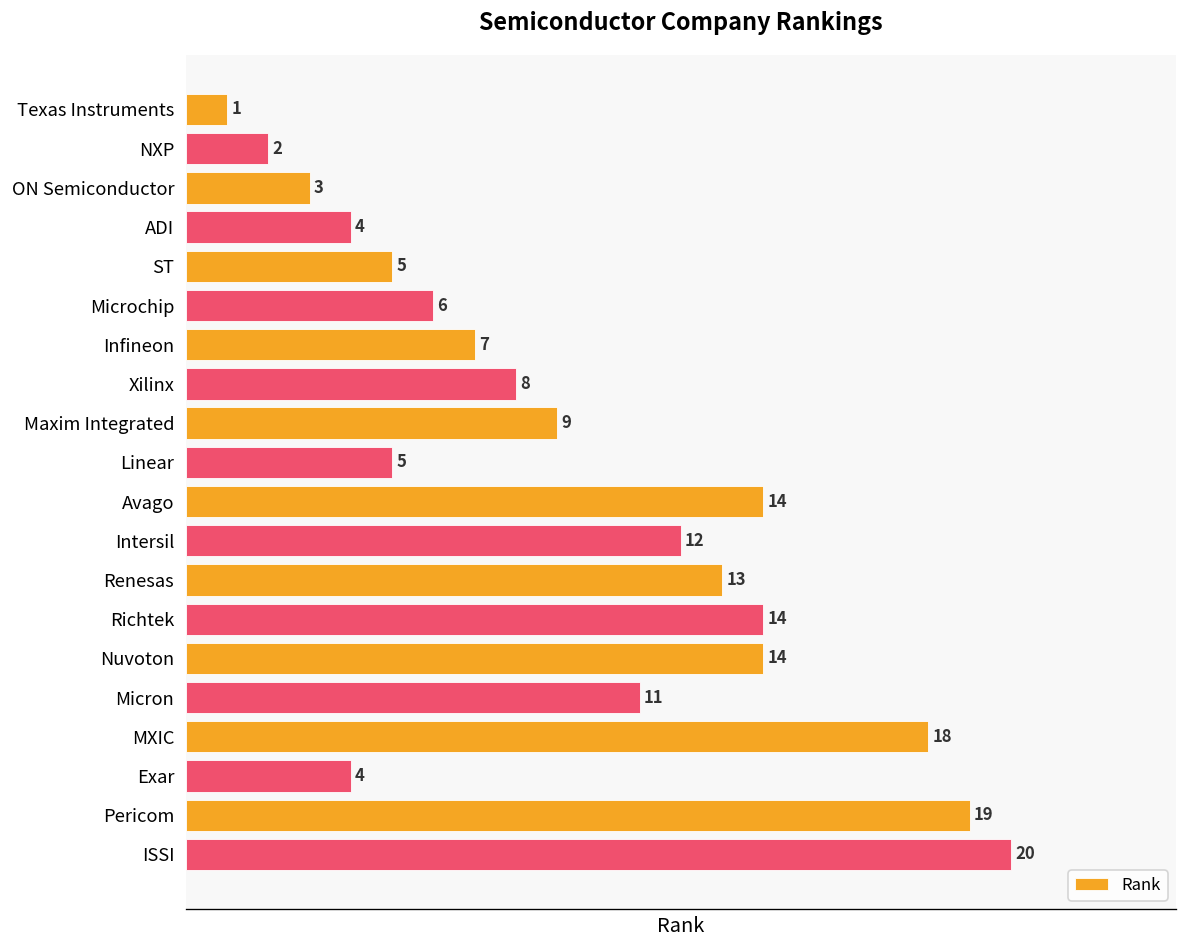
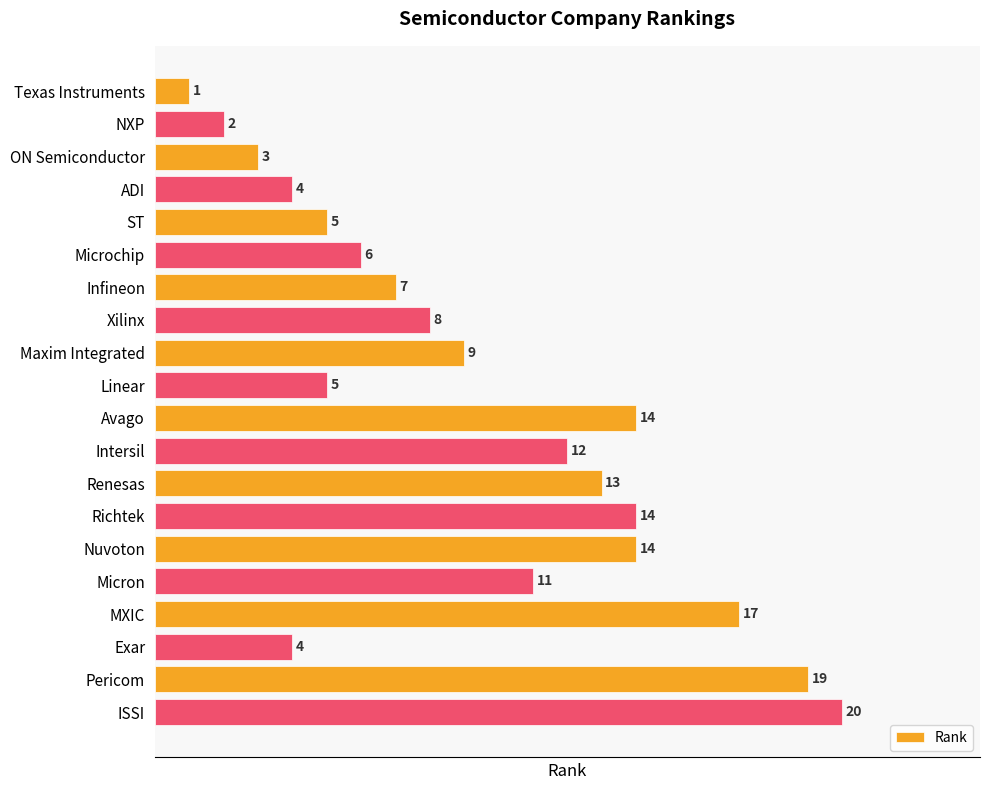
MXIC: 18 -> 17
